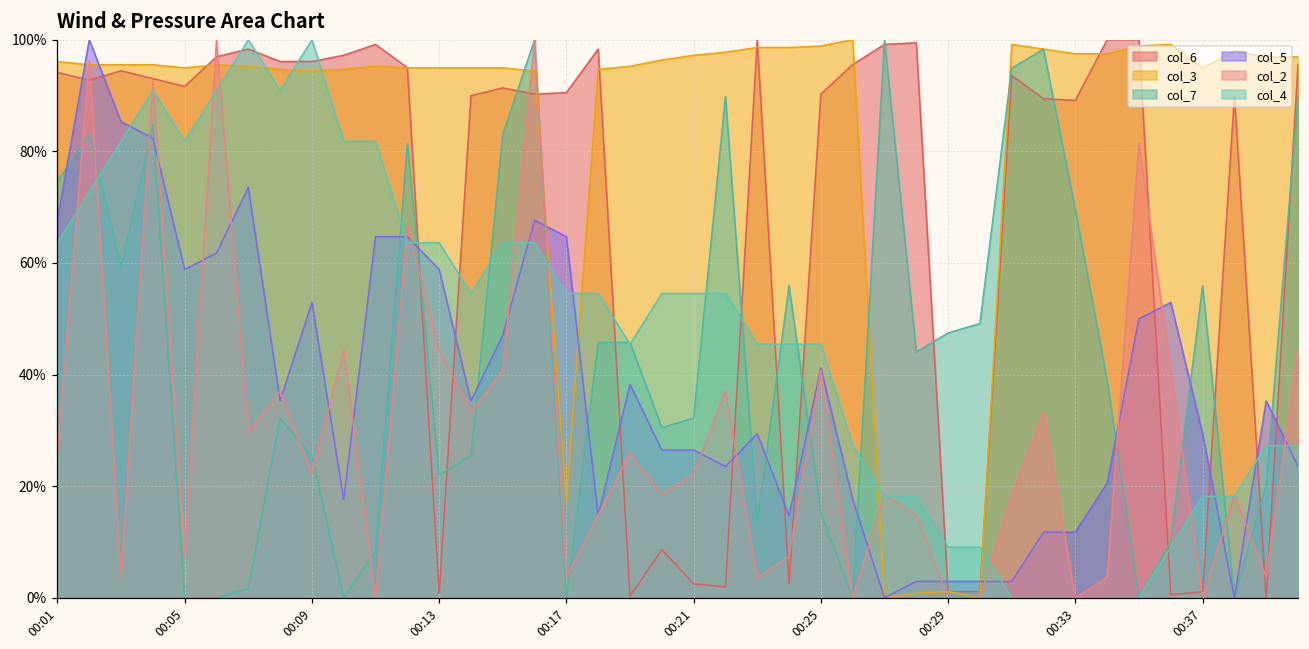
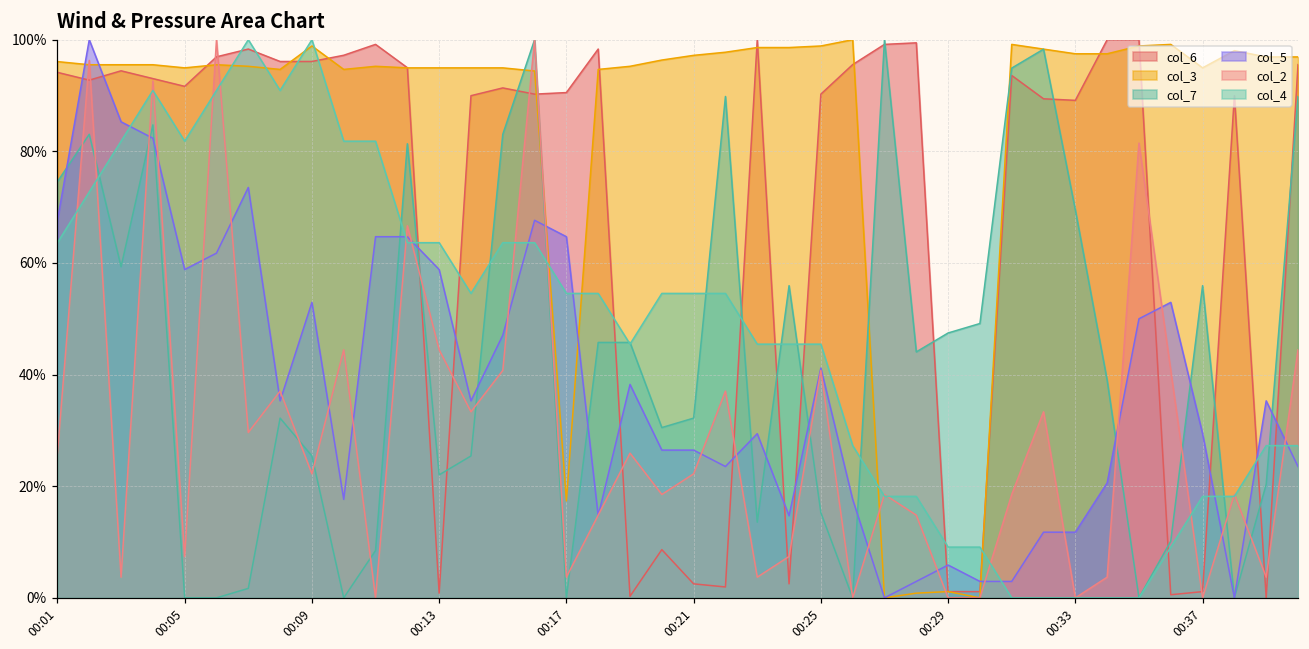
col_3, 00:09: 94% -> 99%
col_5, 00:29: 3% -> 6%
